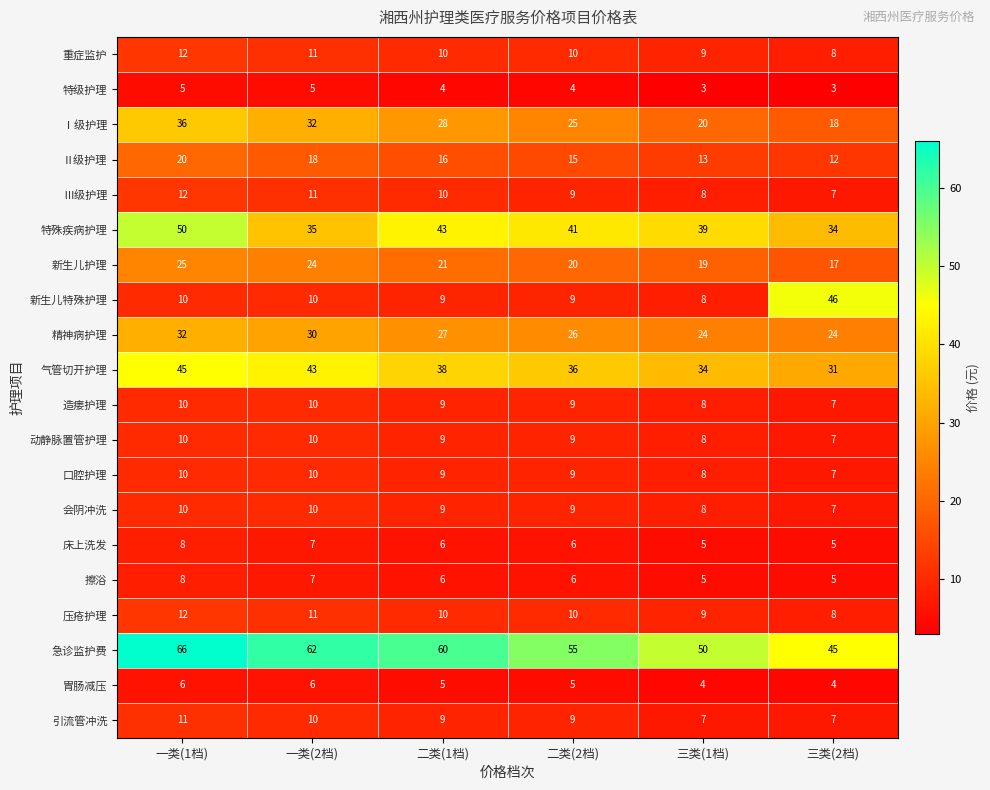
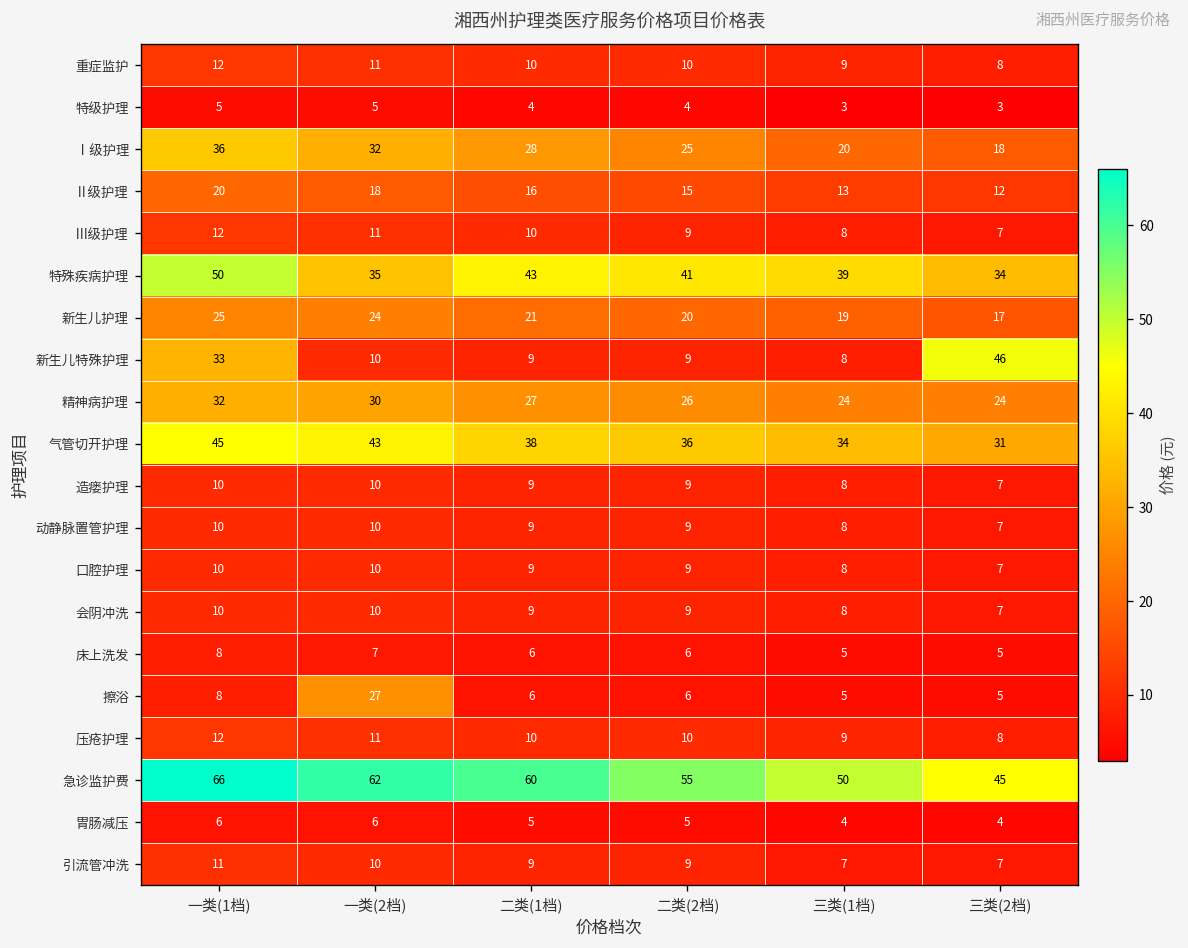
新生儿特殊护理, 一类(1档): 10 -> 33
擦浴, 一类(2档): 7 -> 27
